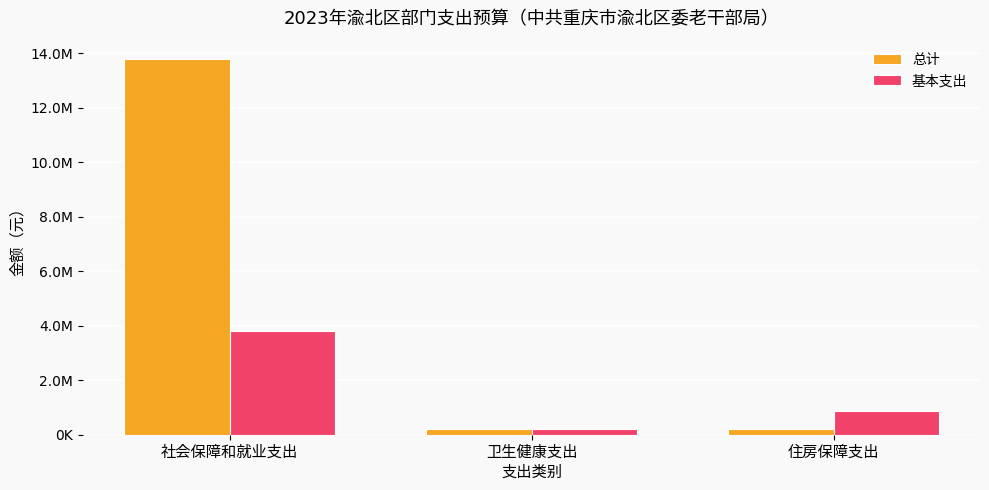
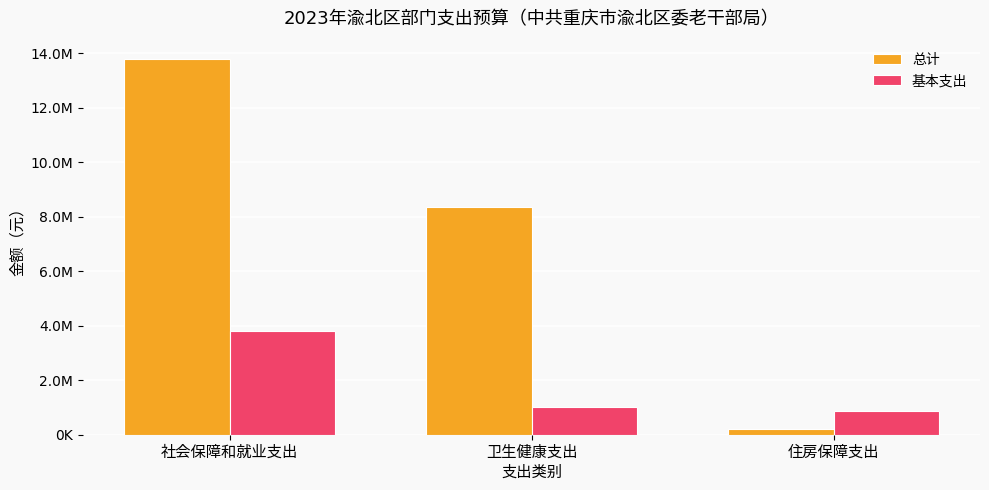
总计, 卫生健康支出: 200000 -> 8400000
基本支出, 卫生健康支出: 200000 -> 1000000
